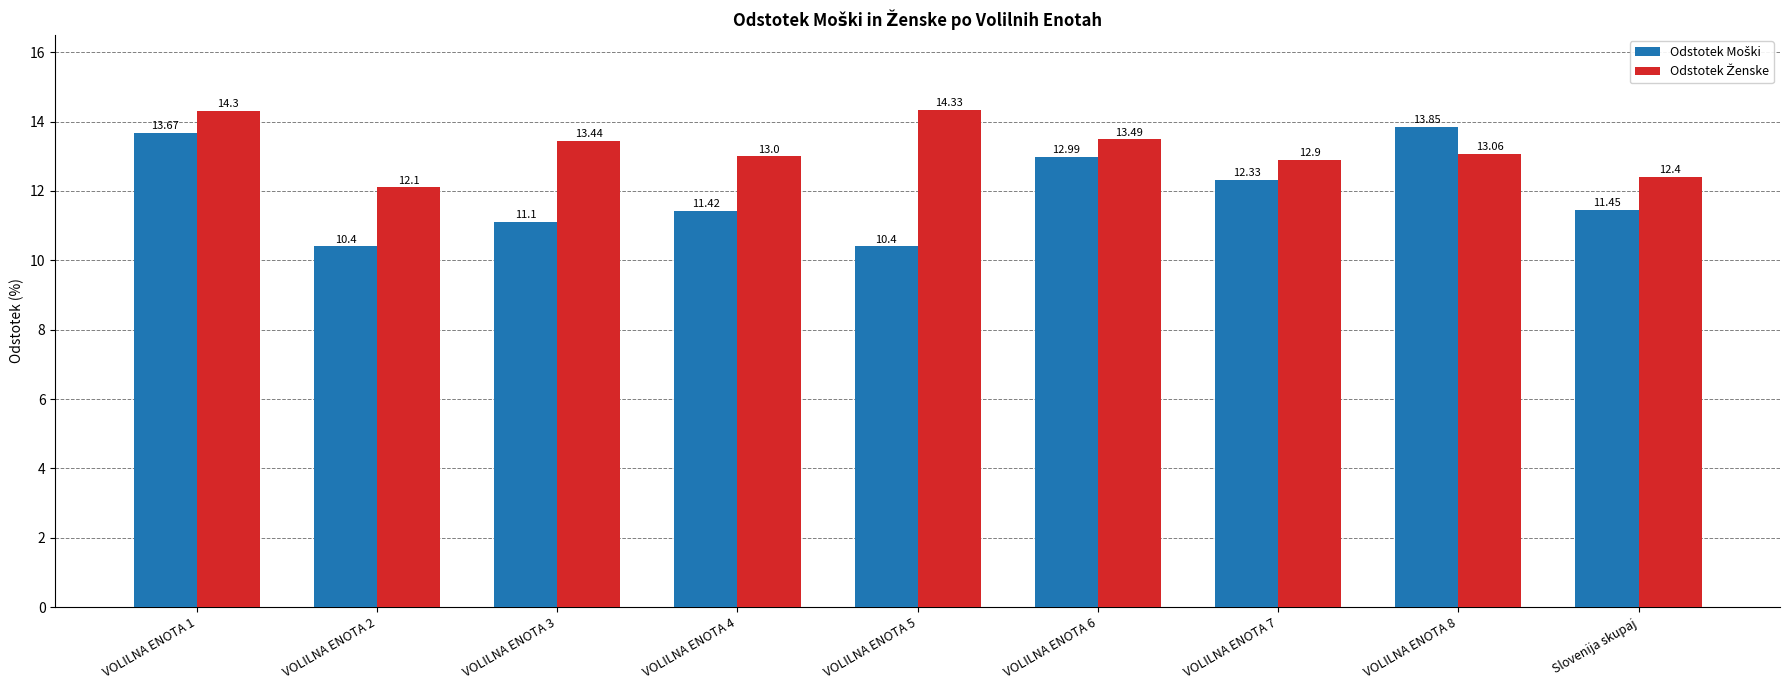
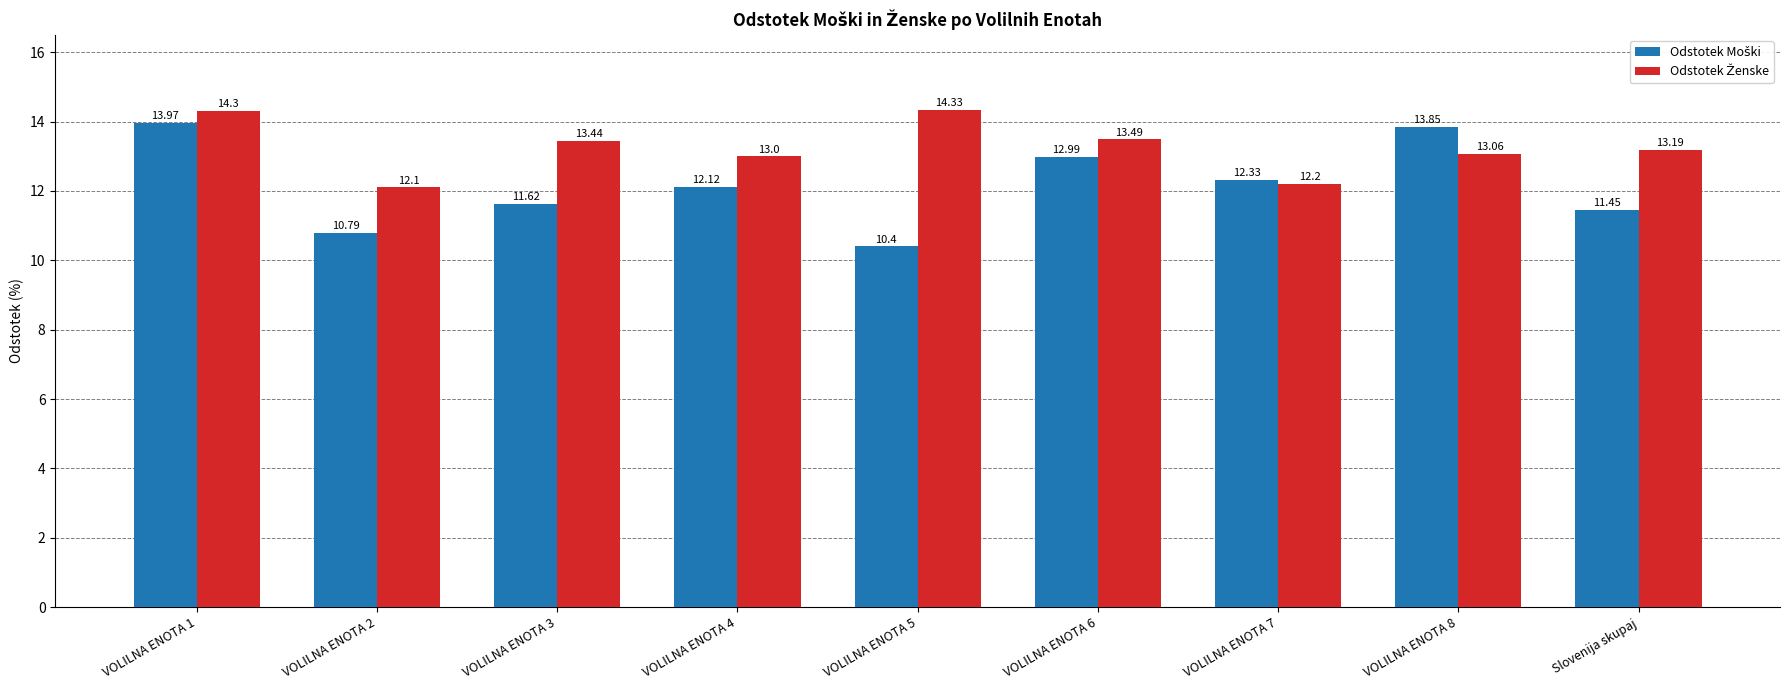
Odstotek Moški, VOLILNA ENOTA 1: 13.67 -> 13.97
Odstotek Moški, VOLILNA ENOTA 2: 10.4 -> 10.79
Odstotek Moški, VOLILNA ENOTA 3: 11.1 -> 11.62
Odstotek Moški, VOLILNA ENOTA 4: 11.42 -> 12.12
Odstotek Ženske, VOLILNA ENOTA 7: 12.9 -> 12.2
Odstotek Ženske, Slovenija skupaj: 12.4 -> 13.19
